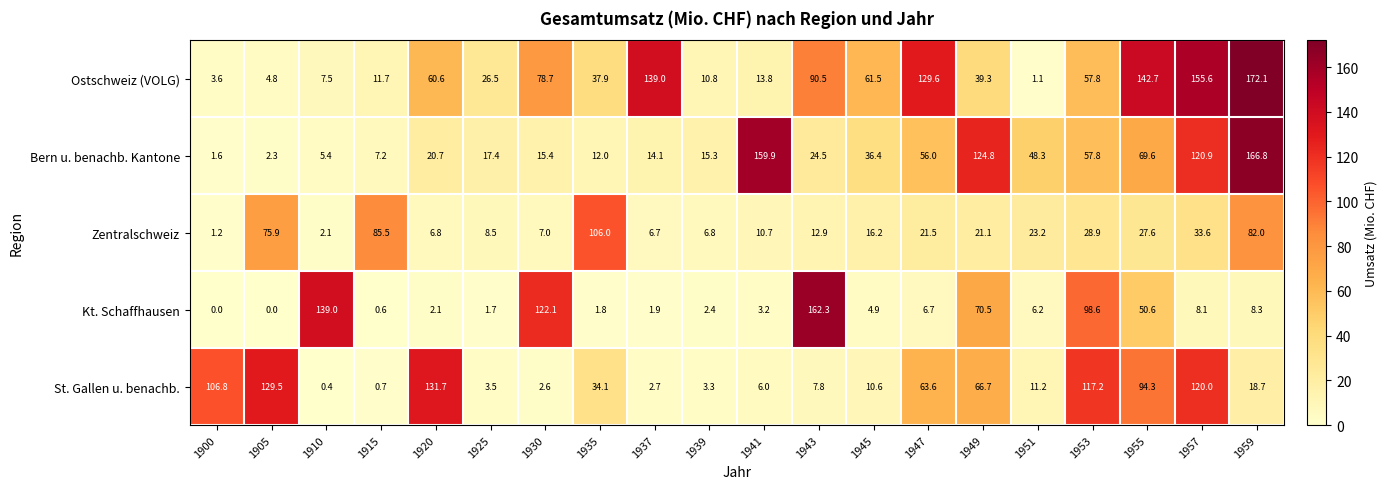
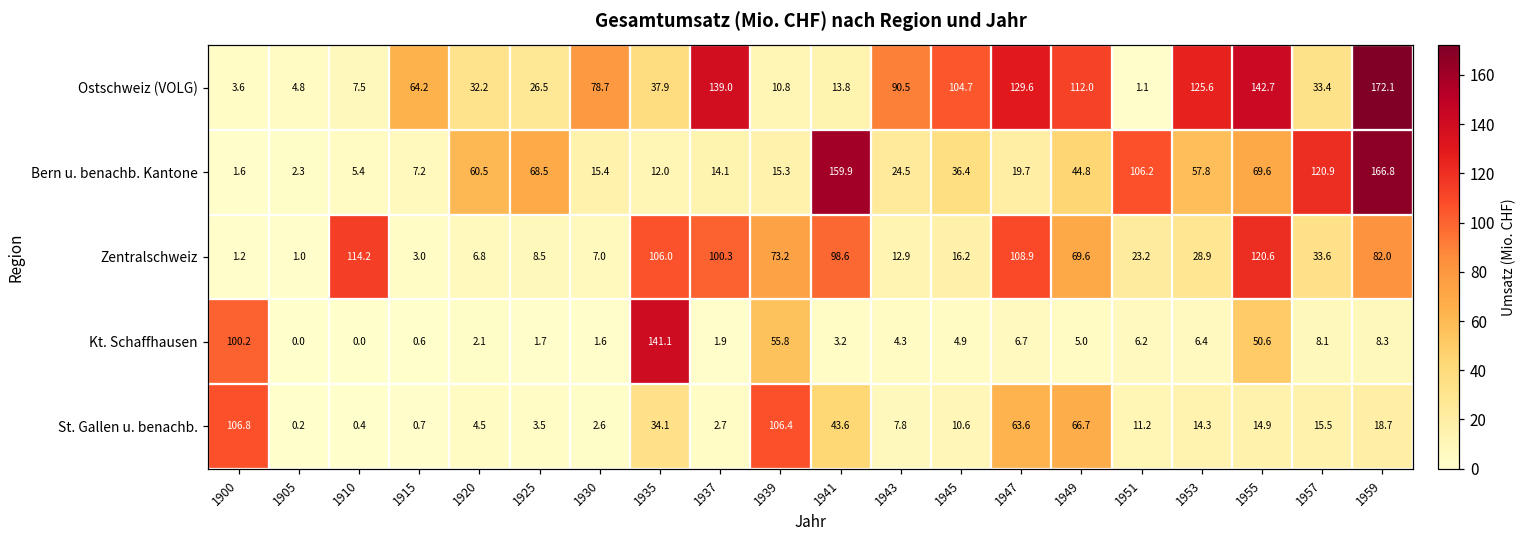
Ostschweiz (VOLG), 1915: 11.7 -> 64.2
Ostschweiz (VOLG), 1920: 60.6 -> 32.2
Ostschweiz (VOLG), 1945: 61.5 -> 104.7
Ostschweiz (VOLG), 1949: 39.3 -> 112.0
Ostschweiz (VOLG), 1953: 57.8 -> 125.6
Ostschweiz (VOLG), 1957: 155.6 -> 33.4
Bern u. benachb. Kantone, 1920: 20.7 -> 60.5
Bern u. benachb. Kantone, 1925: 17.4 -> 68.5
Bern u. benachb. Kantone, 1947: 56.0 -> 19.7
Bern u. benachb. Kantone, 1949: 124.8 -> 44.8
Bern u. benachb. Kantone, 1951: 48.3 -> 106.2
Zentralschweiz, 1905: 75.9 -> 1.0
Zentralschweiz, 1910: 2.1 -> 114.2
Zentralschweiz, 1915: 85.5 -> 3.0
Zentralschweiz, 1937: 6.7 -> 100.3
Zentralschweiz, 1939: 6.8 -> 73.2
Zentralschweiz, 1941: 10.7 -> 98.6
Zentralschweiz, 1947: 21.5 -> 108.9
Zentralschweiz, 1949: 21.1 -> 69.6
Zentralschweiz, 1955: 27.6 -> 120.6
Kt. Schaffhausen, 1900: 0.0 -> 100.2
Kt. Schaffhausen, 1910: 139.0 -> 0.0
Kt. Schaffhausen, 1930: 122.1 -> 1.6
Kt. Schaffhausen, 1935: 1.8 -> 141.1
Kt. Schaffhausen, 1939: 2.4 -> 55.8
Kt. Schaffhausen, 1943: 162.3 -> 4.3
Kt. Schaffhausen, 1949: 70.5 -> 5.0
Kt. Schaffhausen, 1953: 98.6 -> 6.4
St. Gallen u. benachb., 1905: 129.5 -> 0.2
St. Gallen u. benachb., 1920: 131.7 -> 4.5
St. Gallen u. benachb., 1939: 3.3 -> 106.4
St. Gallen u. benachb., 1941: 6.0 -> 43.6
St. Gallen u. benachb., 1953: 117.2 -> 14.3
St. Gallen u. benachb., 1955: 94.3 -> 14.9
St. Gallen u. benachb., 1957: 120.0 -> 15.5
